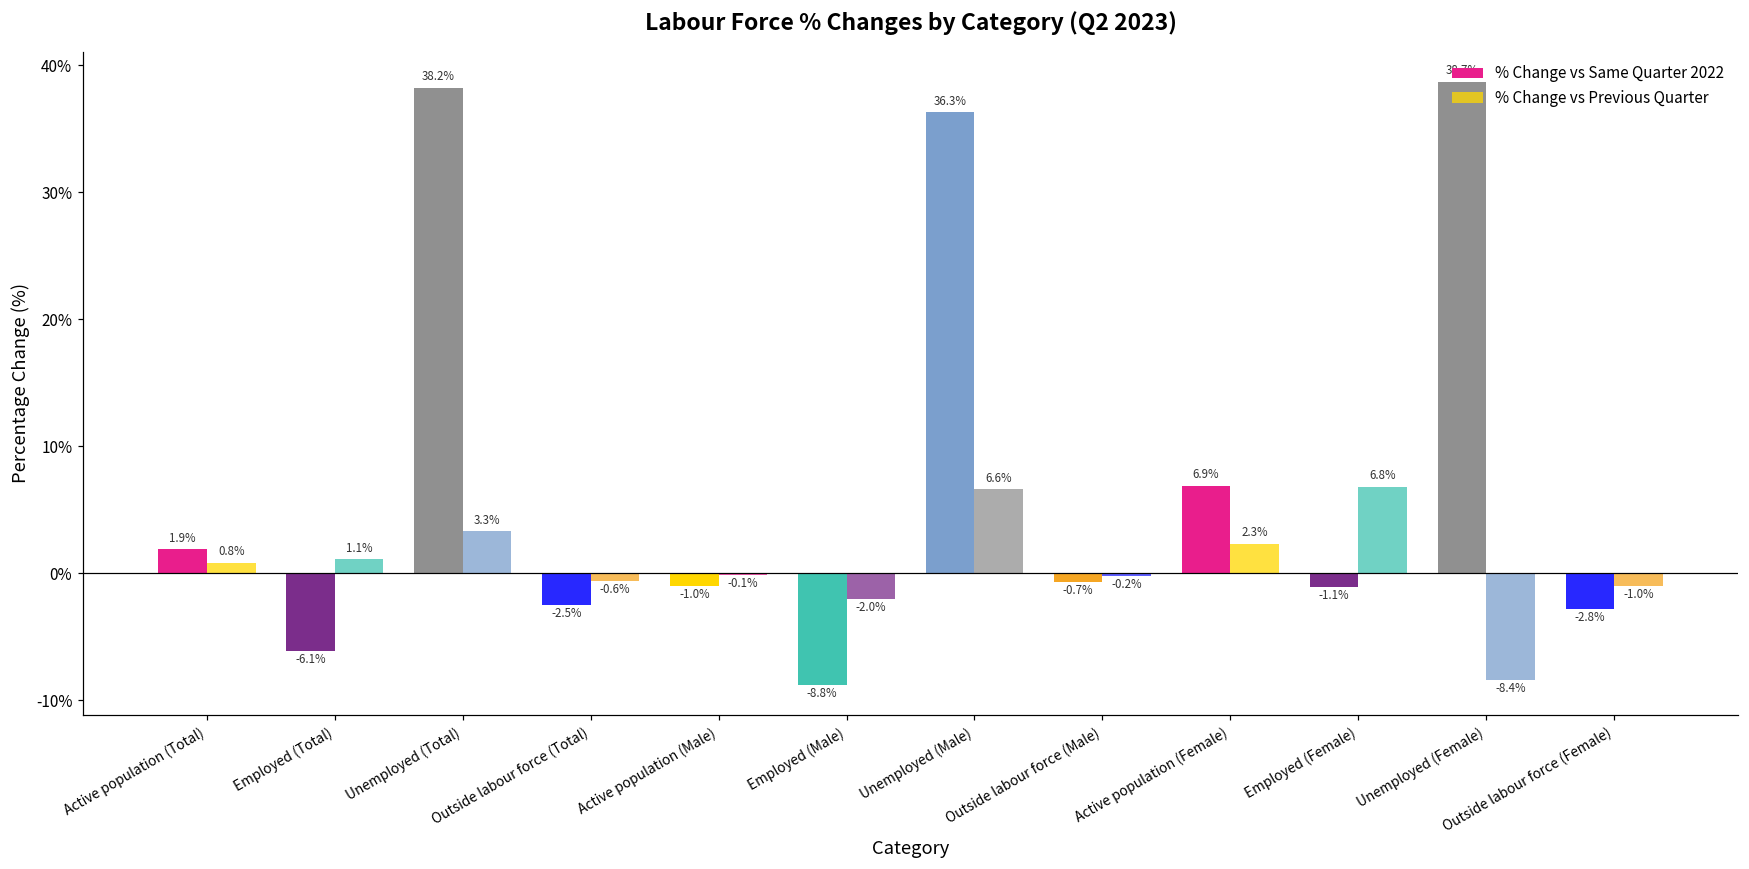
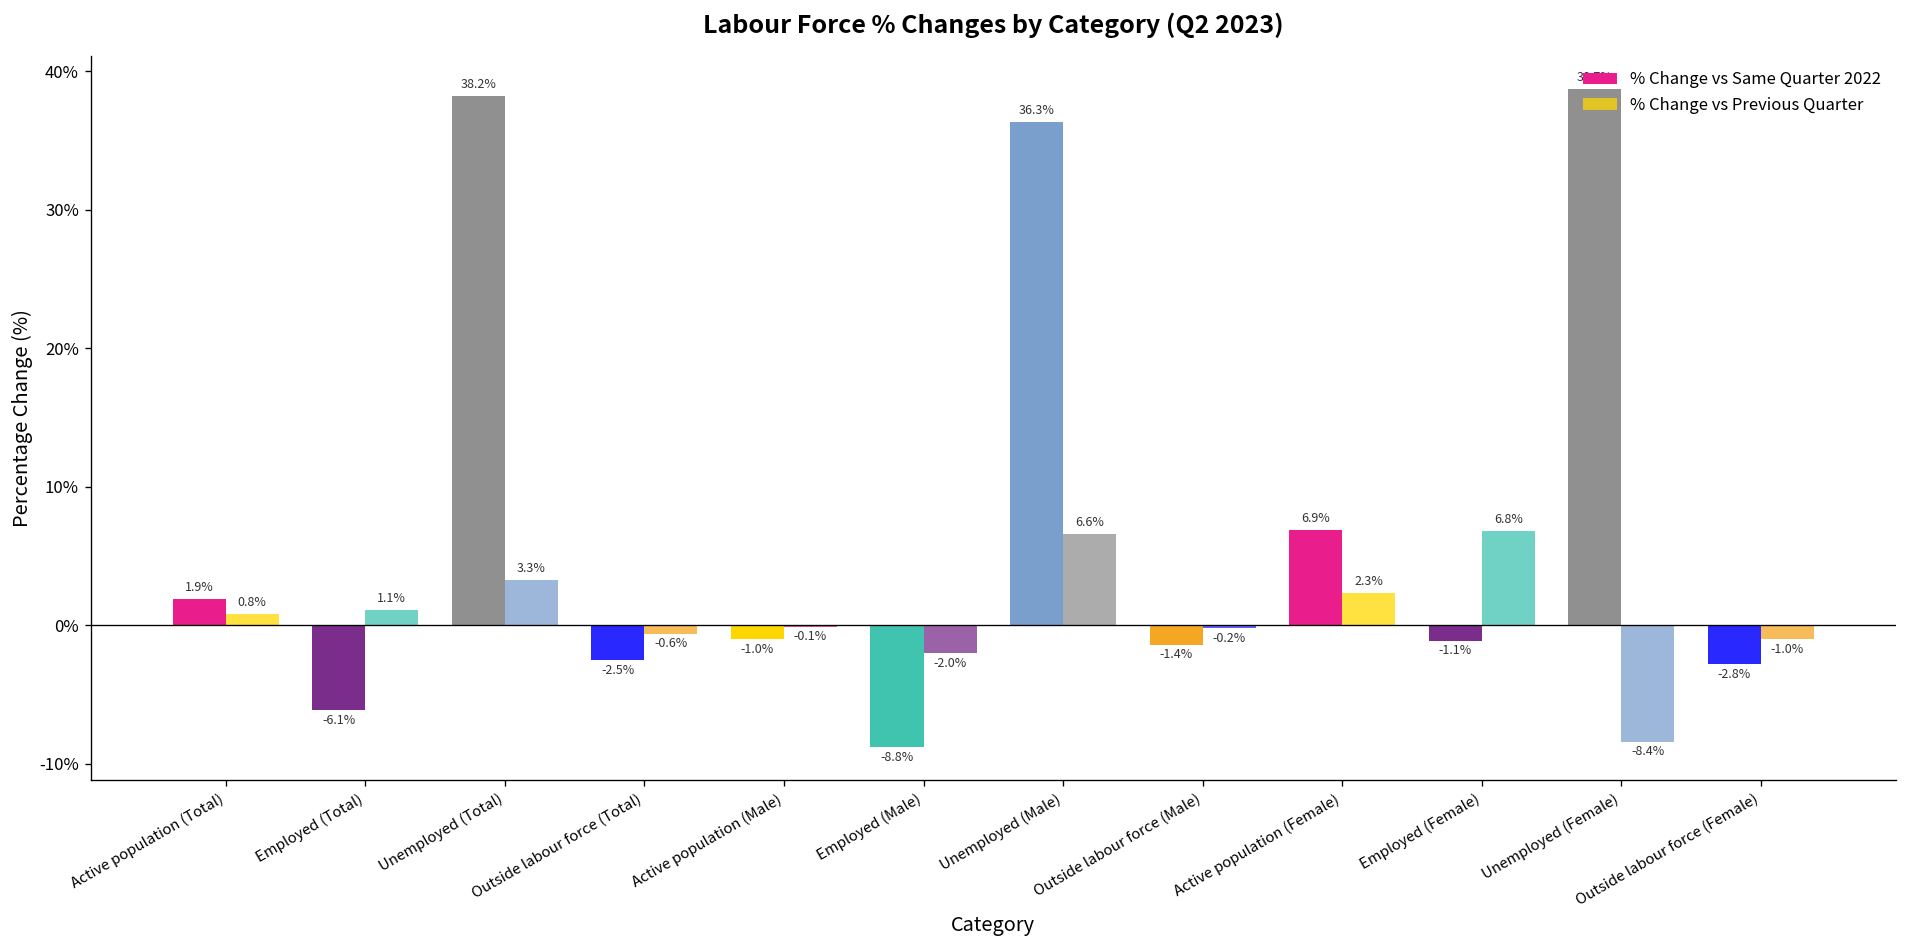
% Change vs Same Quarter 2022, Outside labour force (Male): -0.7% -> -1.4%
